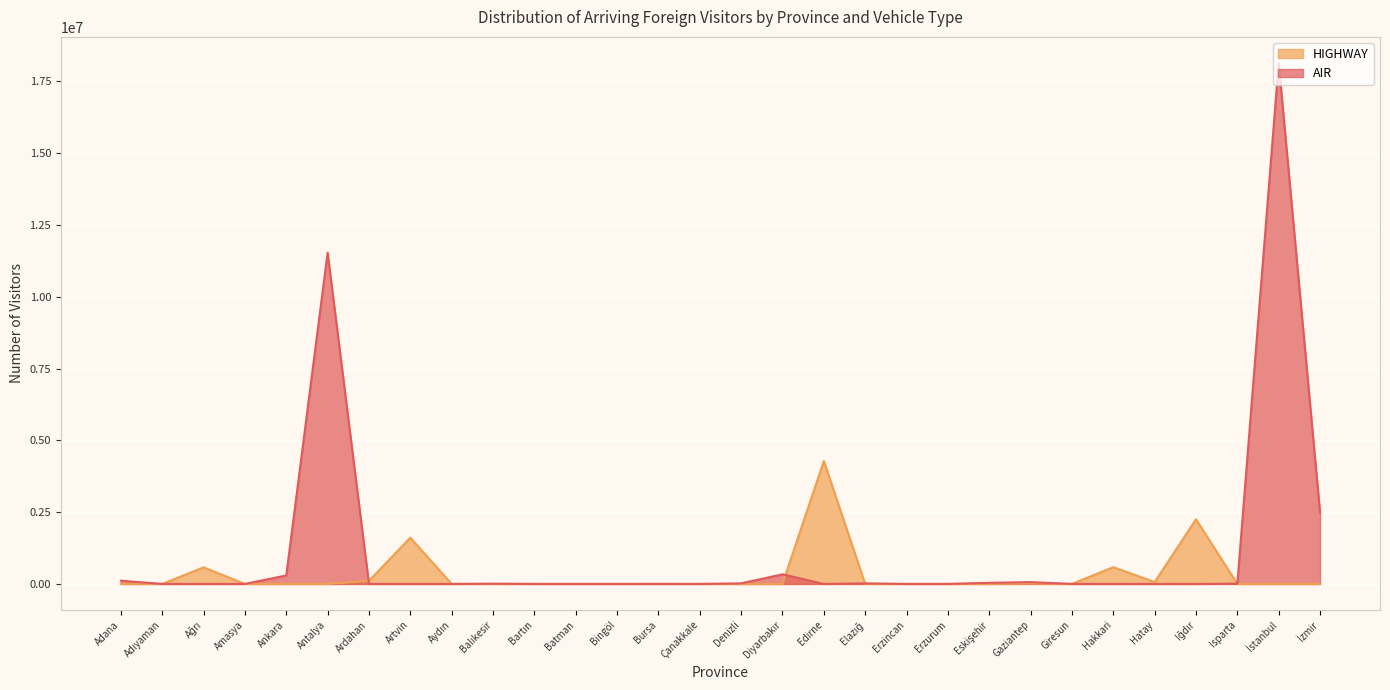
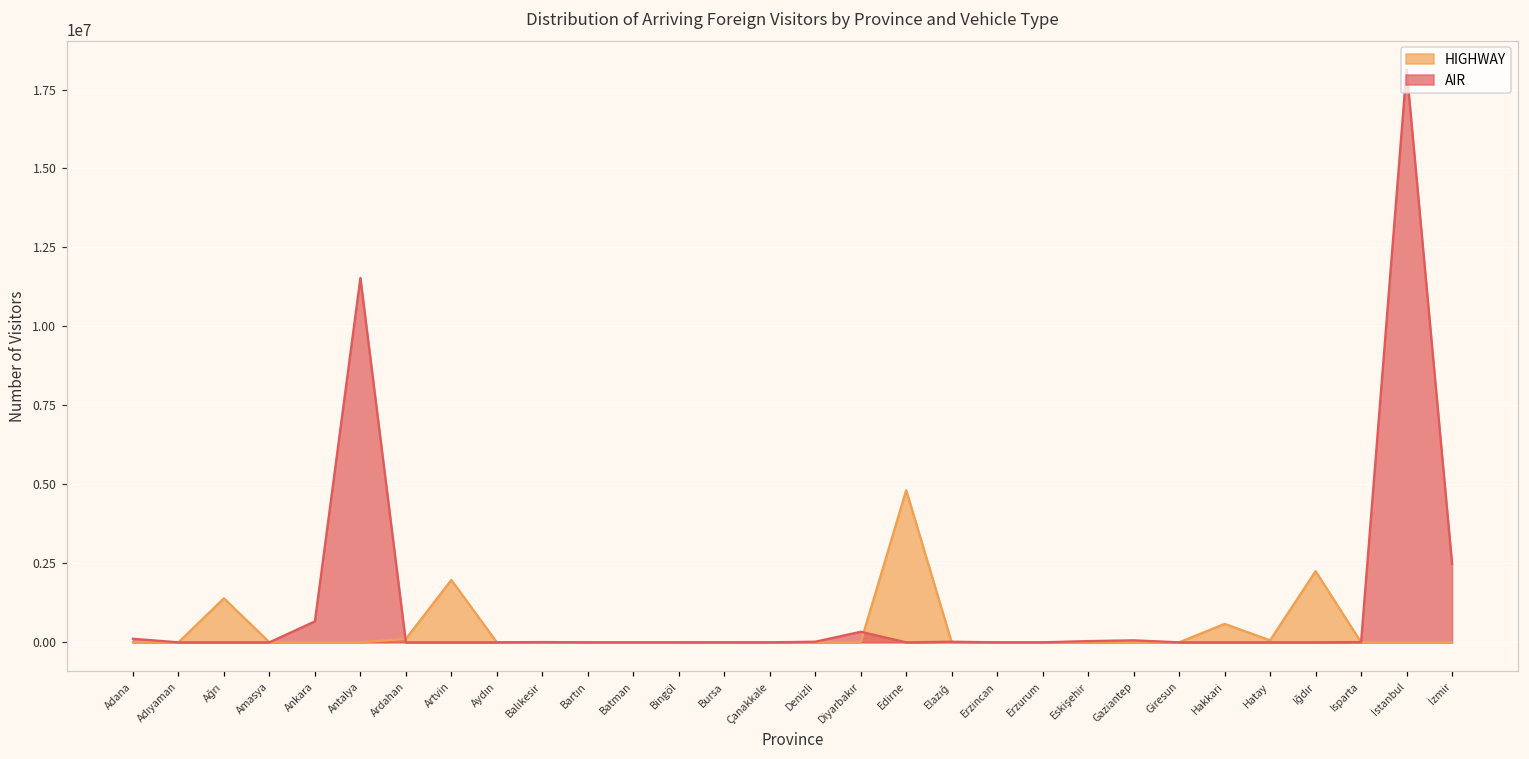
HIGHWAY, Ağrı: 600000 -> 1400000
AIR, Ankara: 300000 -> 700000
HIGHWAY, Artvin: 1600000 -> 2000000
HIGHWAY, Edirne: 4300000 -> 4800000
